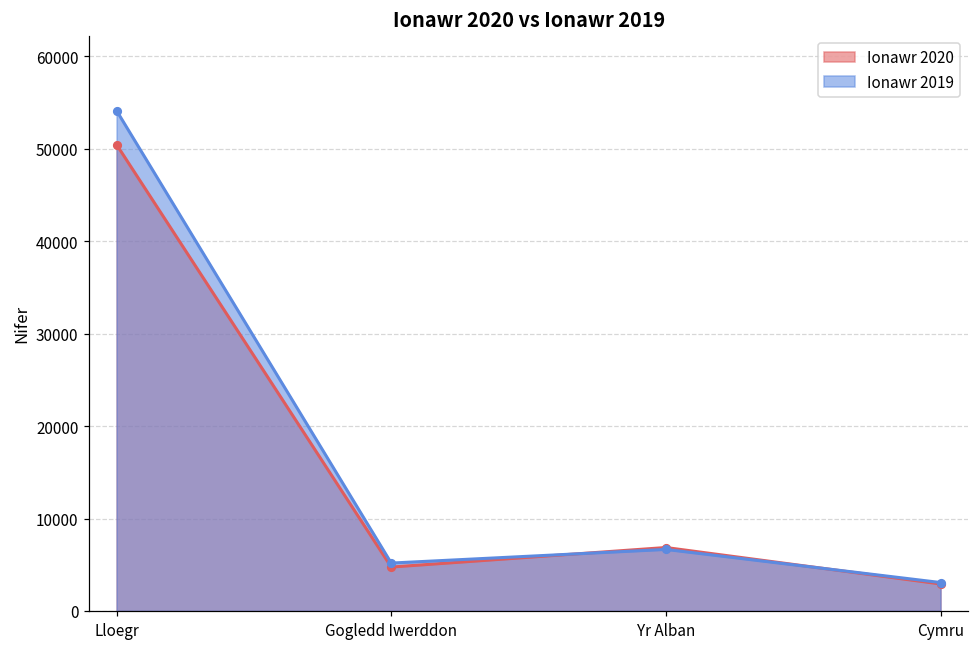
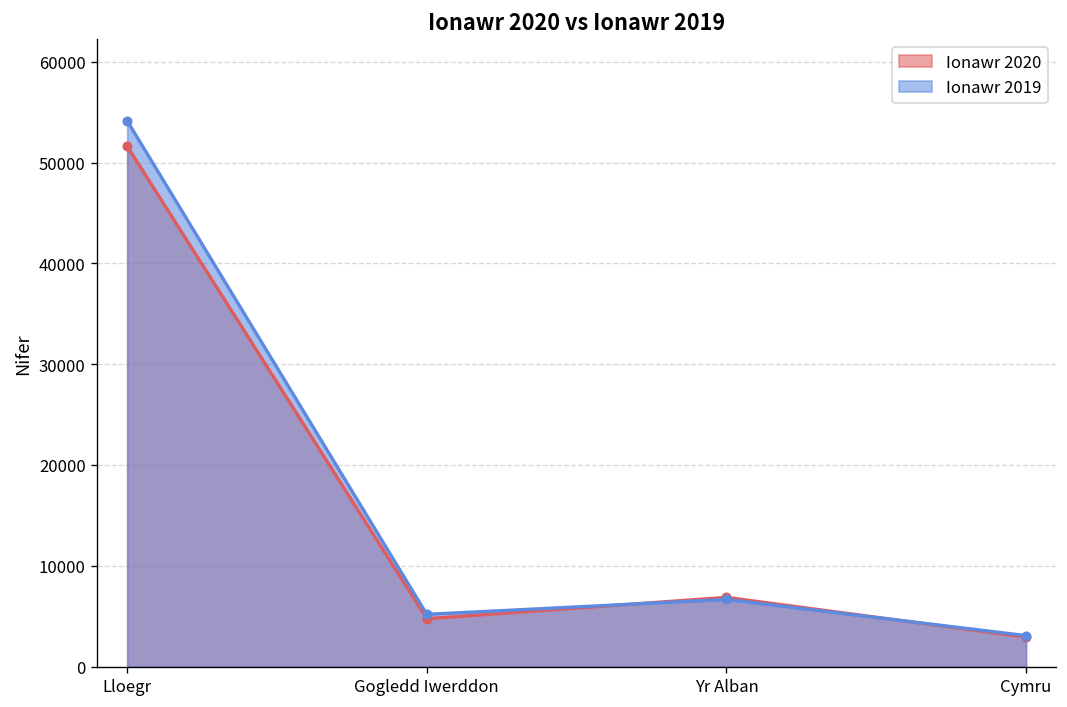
Ionawr 2020, Lloegr: 50000 -> 52000
